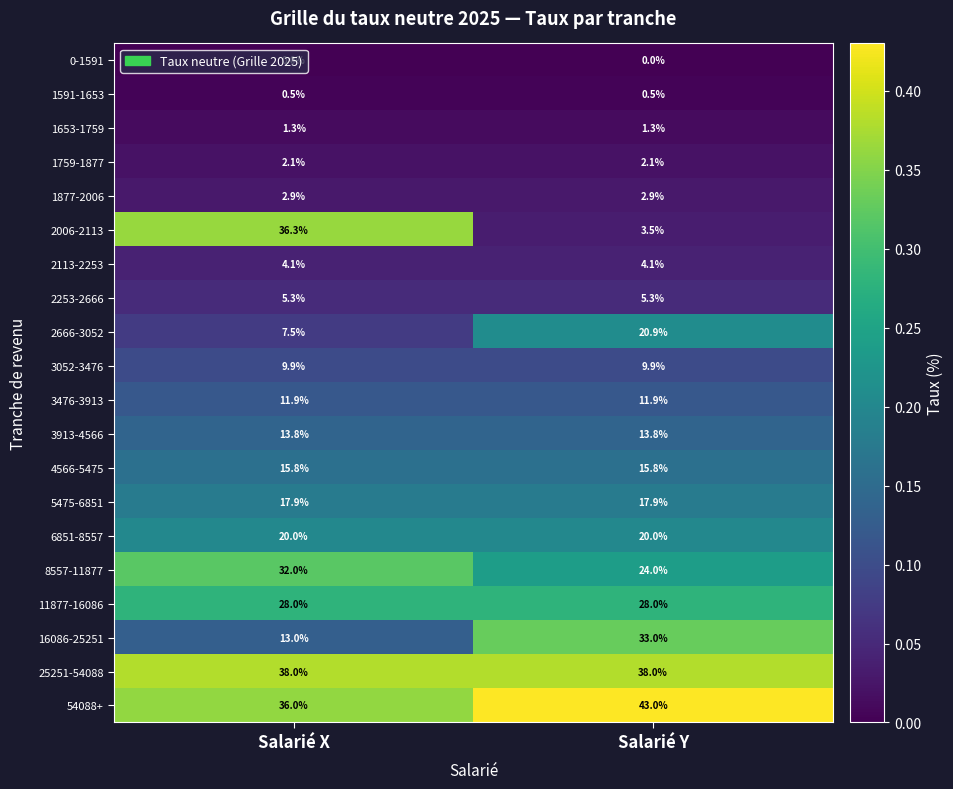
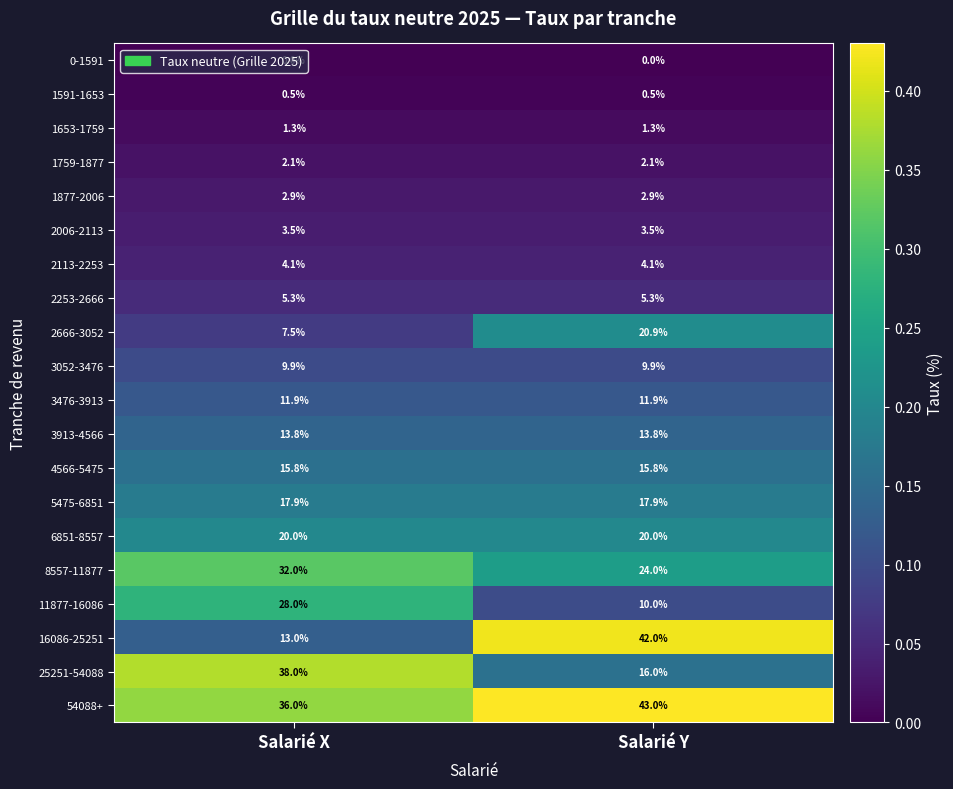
2006-2113, Salarié X: 36.3% -> 3.5%
11877-16086, Salarié Y: 28.0% -> 10.0%
16086-25251, Salarié Y: 33.0% -> 42.0%
25251-54088, Salarié Y: 38.0% -> 16.0%
